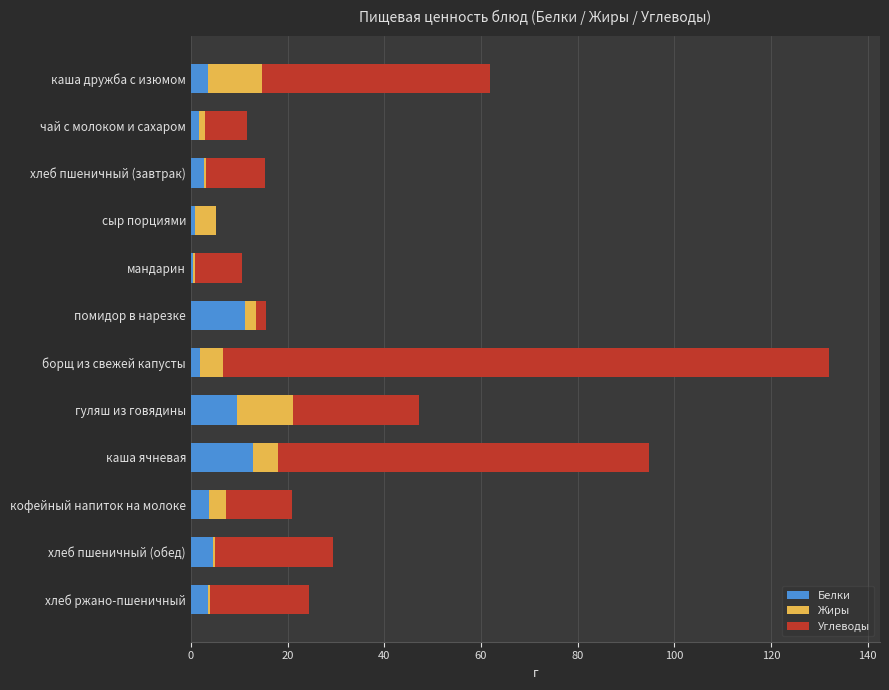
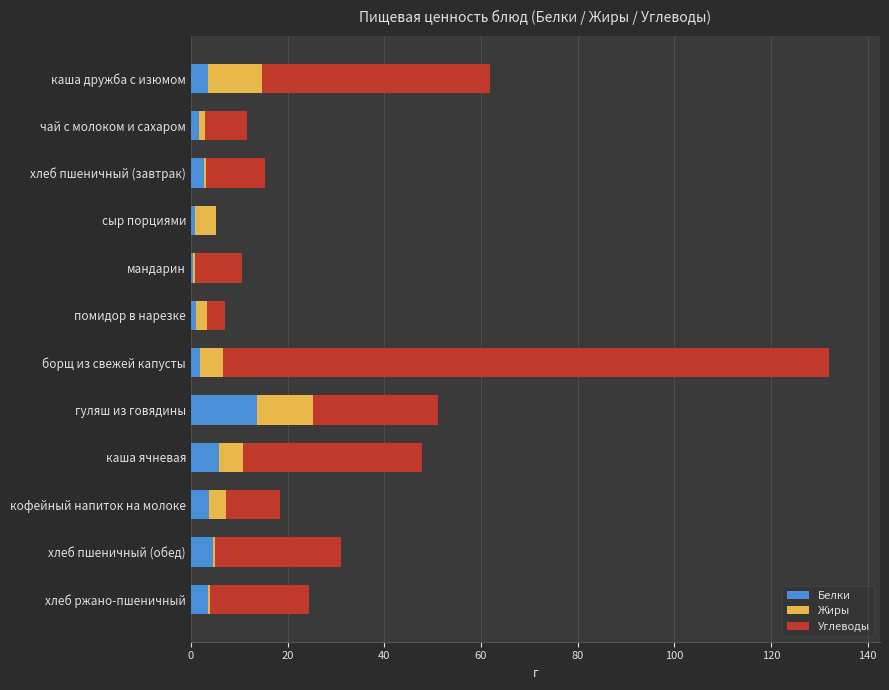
Белки, помидор в нарезке: 11 -> 1
Углеводы, помидор в нарезке: 2 -> 4
Белки, гуляш из говядины: 10 -> 14
Белки, каша ячневая: 13 -> 6
Углеводы, каша ячневая: 77 -> 37
Углеводы, кофейный напиток на молоке: 14 -> 11
Углеводы, хлеб пшеничный (обед): 24 -> 26
